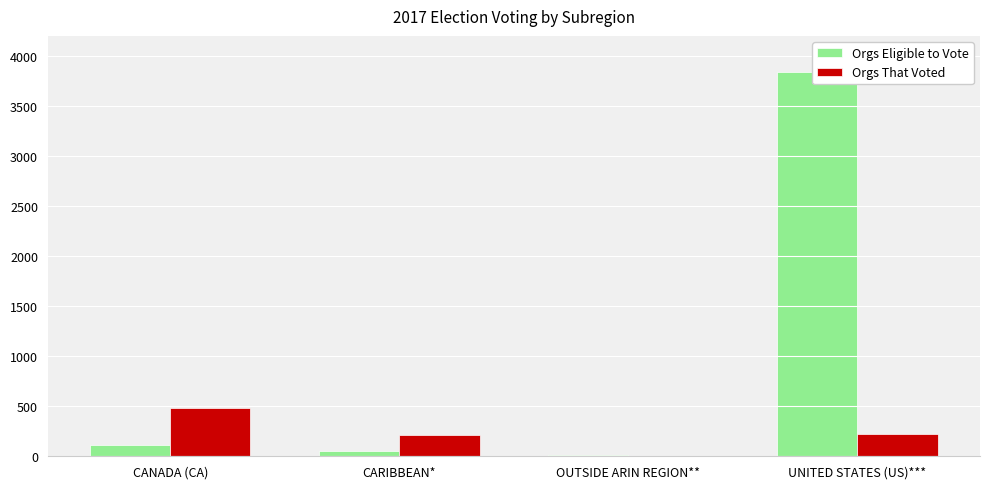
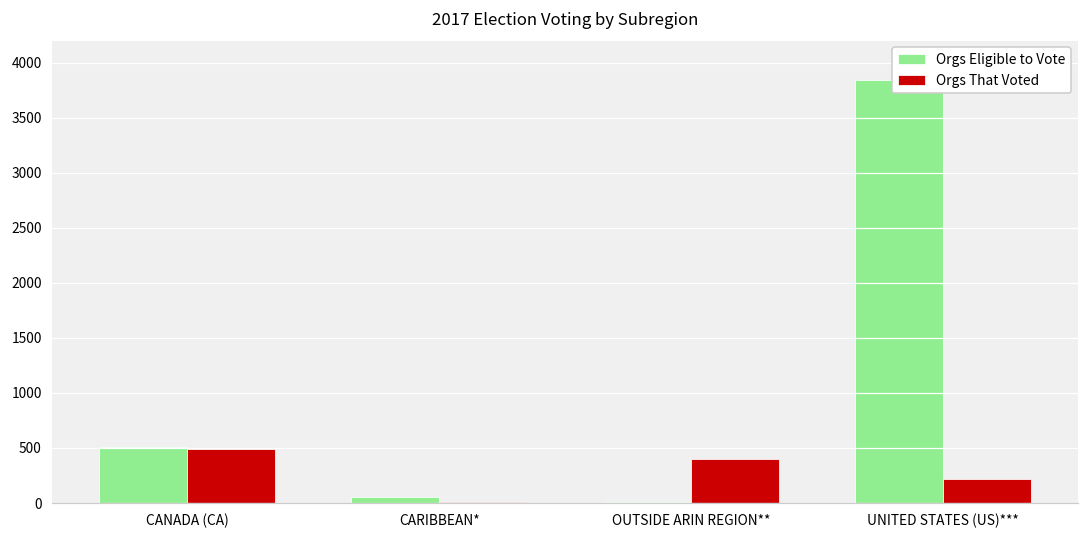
Orgs Eligible to Vote, CANADA (CA): 110 -> 510
Orgs That Voted, CARIBBEAN*: 220 -> 10
Orgs That Voted, OUTSIDE ARIN REGION**: 0 -> 400
